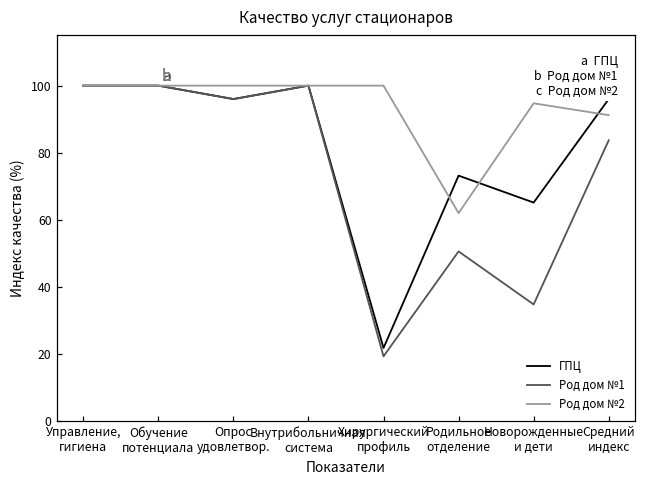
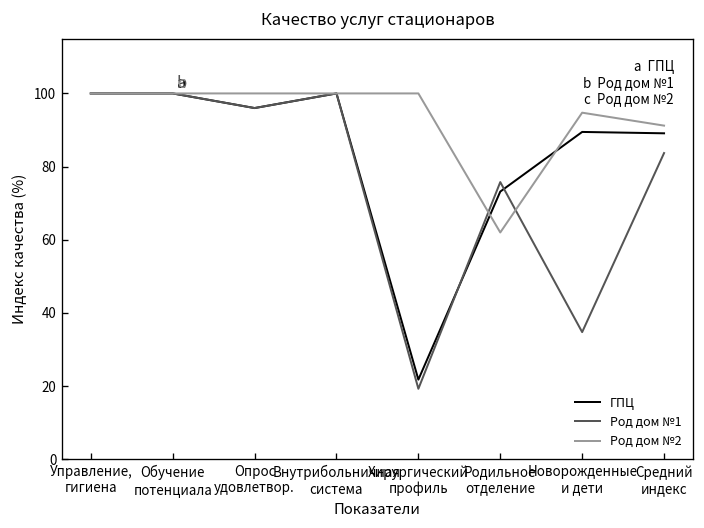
Род дом №1, Родильное отделение: 51 -> 76
ГПЦ, Новорожденные и дети: 65 -> 89
ГПЦ, Средний индекс: 96 -> 89
